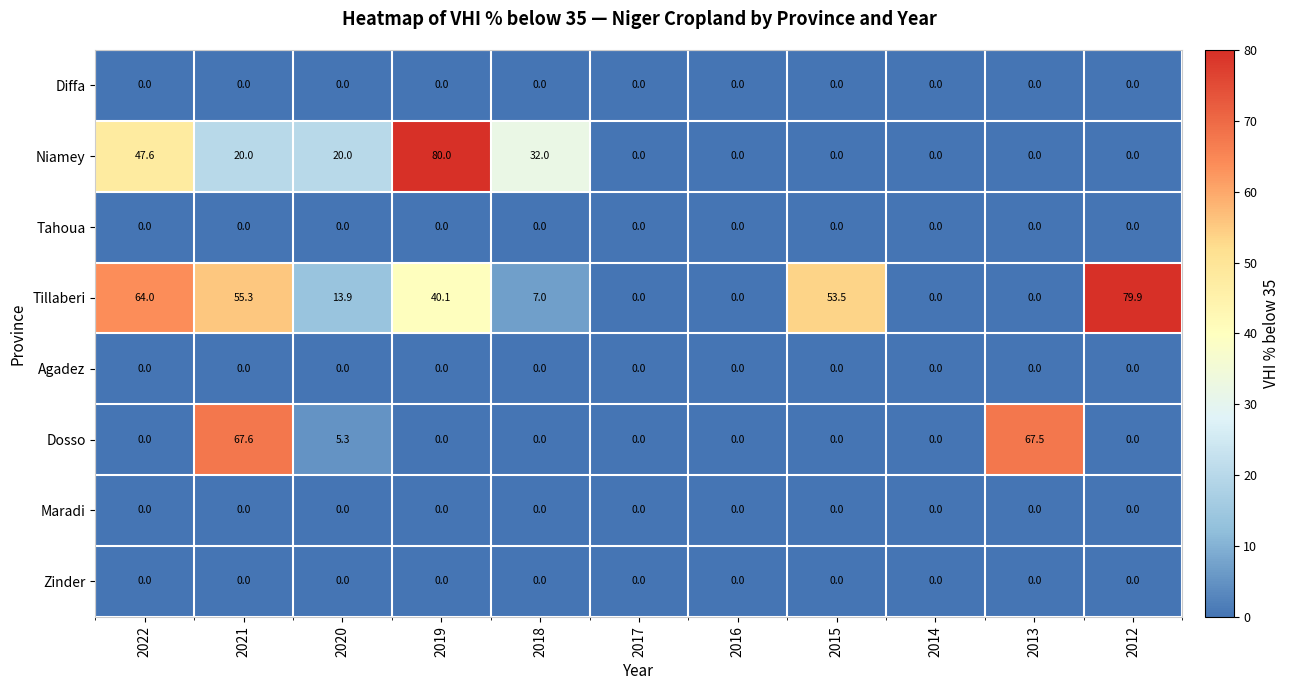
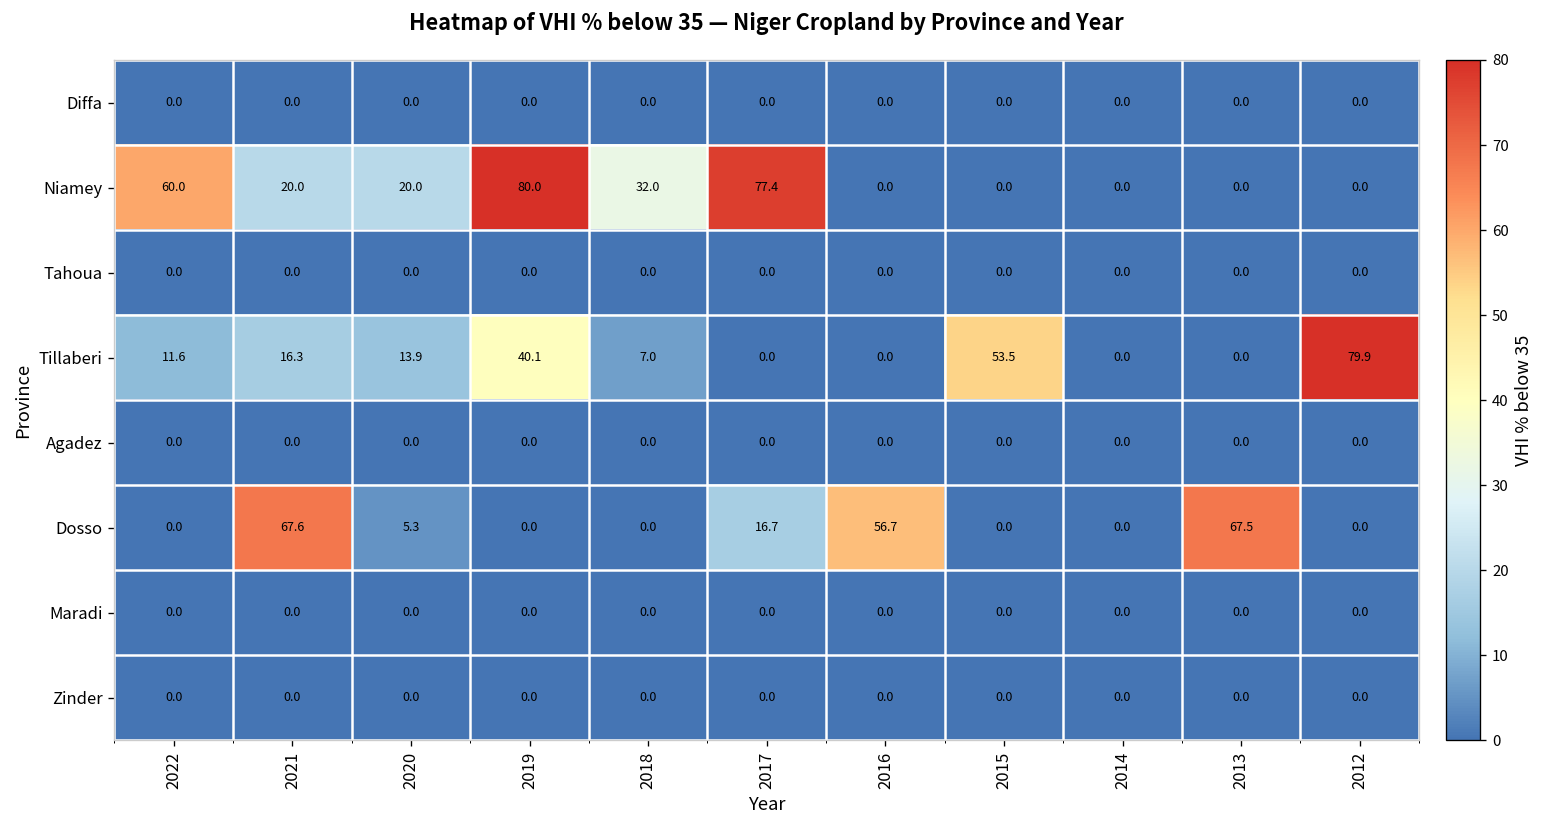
Niamey, 2022: 47.6 -> 60.0
Niamey, 2017: 0.0 -> 77.4
Tillaberi, 2022: 64.0 -> 11.6
Tillaberi, 2021: 55.3 -> 16.3
Dosso, 2017: 0.0 -> 16.7
Dosso, 2016: 0.0 -> 56.7
